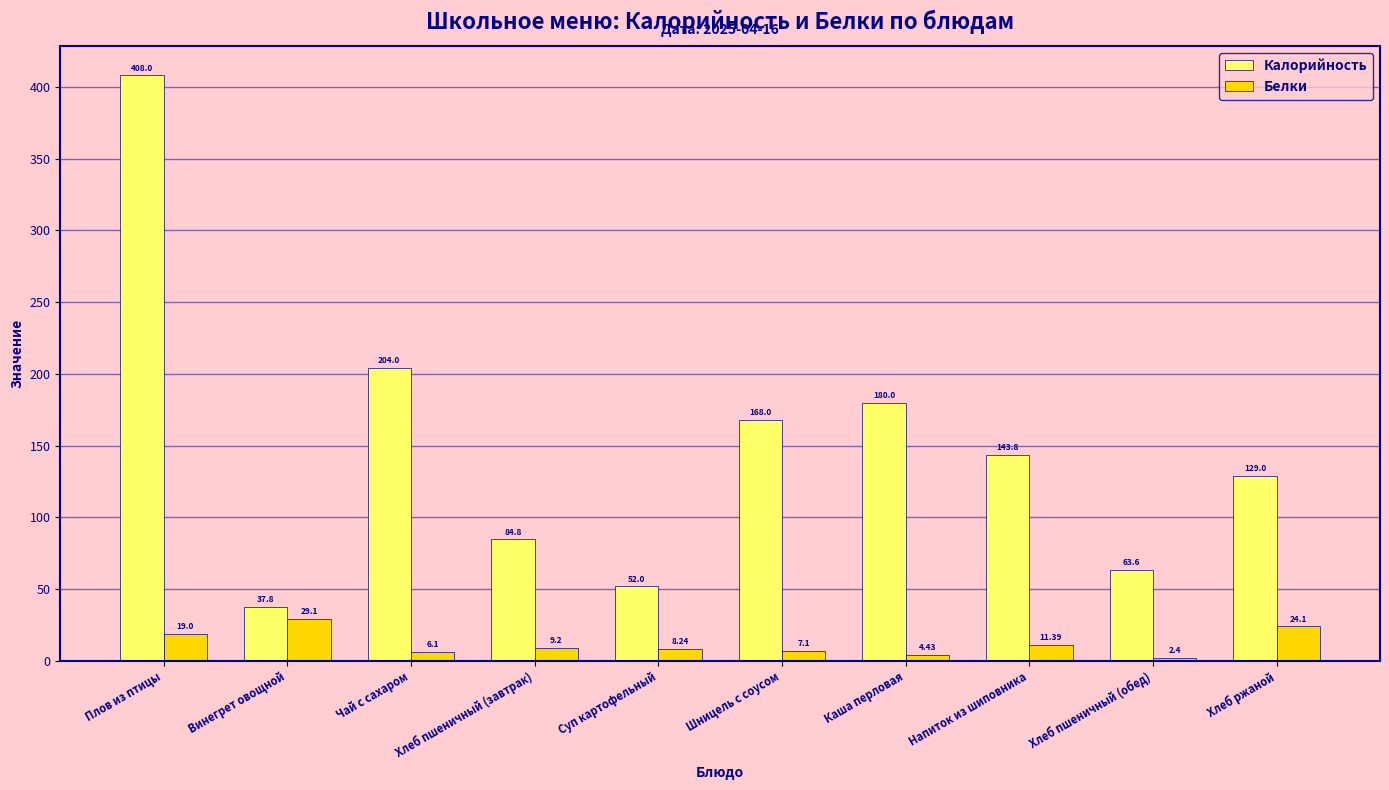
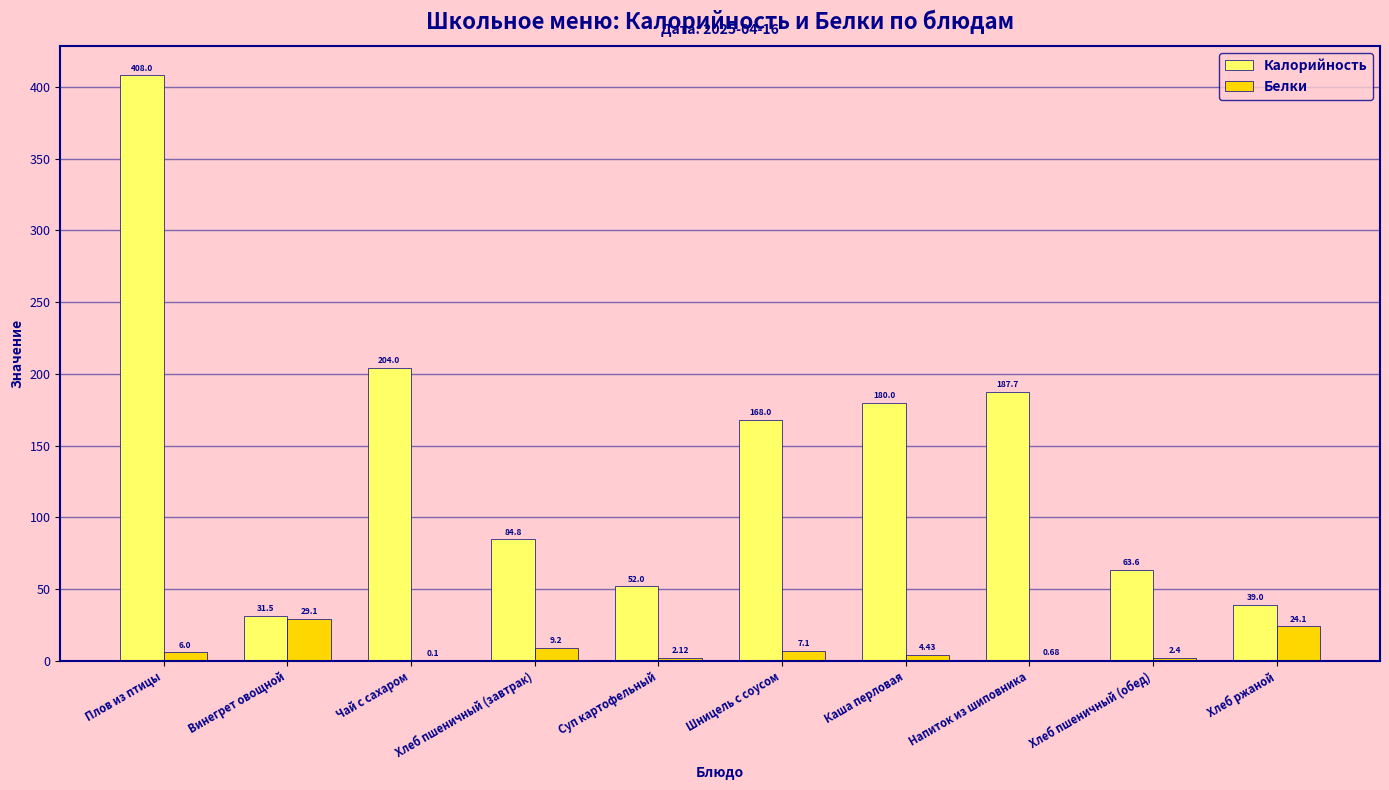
Белки, Плов из птицы: 19.0 -> 6.0
Калорийность, Винегрет овощной: 37.8 -> 31.5
Белки, Чай с сахаром: 6.1 -> 0.1
Белки, Суп картофельный: 8.24 -> 2.12
Калорийность, Напиток из шиповника: 143.8 -> 187.7
Белки, Напиток из шиповника: 11.39 -> 0.68
Калорийность, Хлеб ржаной: 129.0 -> 39.0
